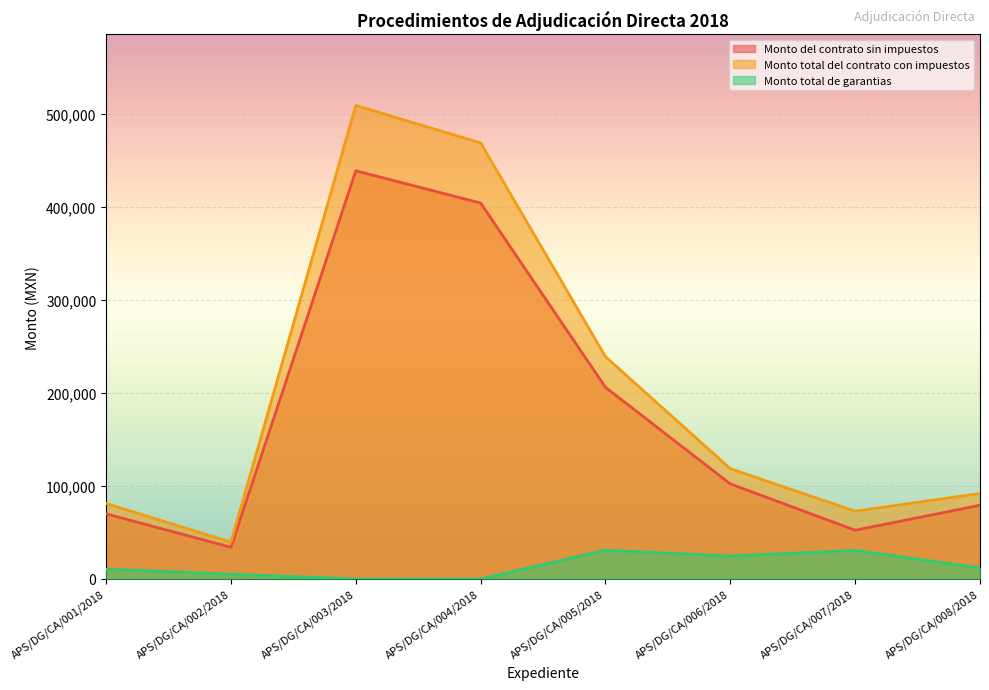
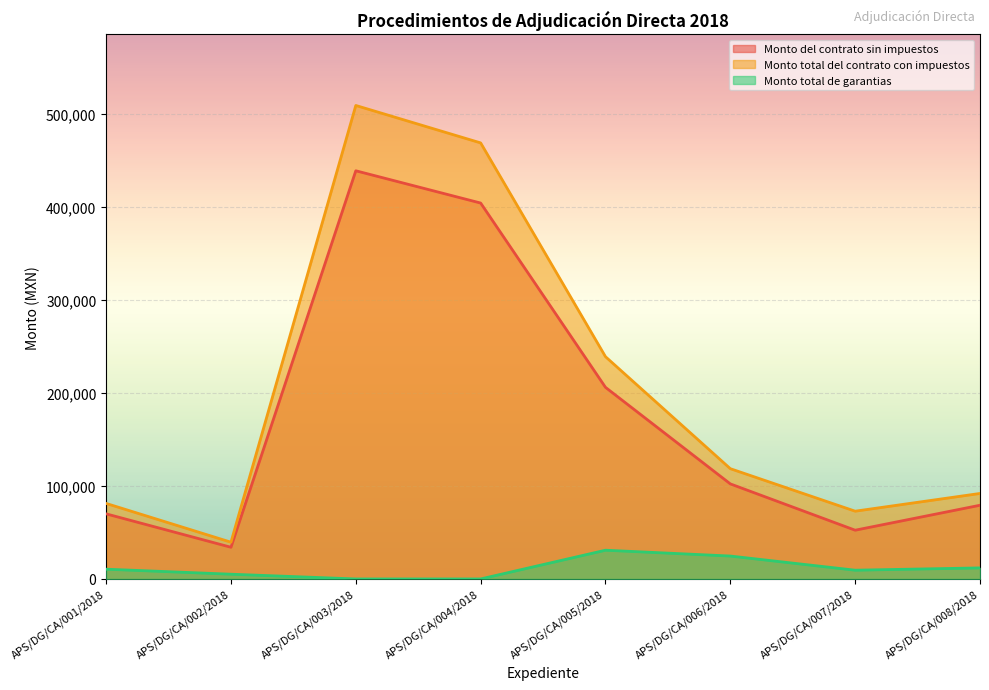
Monto total de garantias, APS/DG/CA/007/2018: 30,000 -> 10,000
